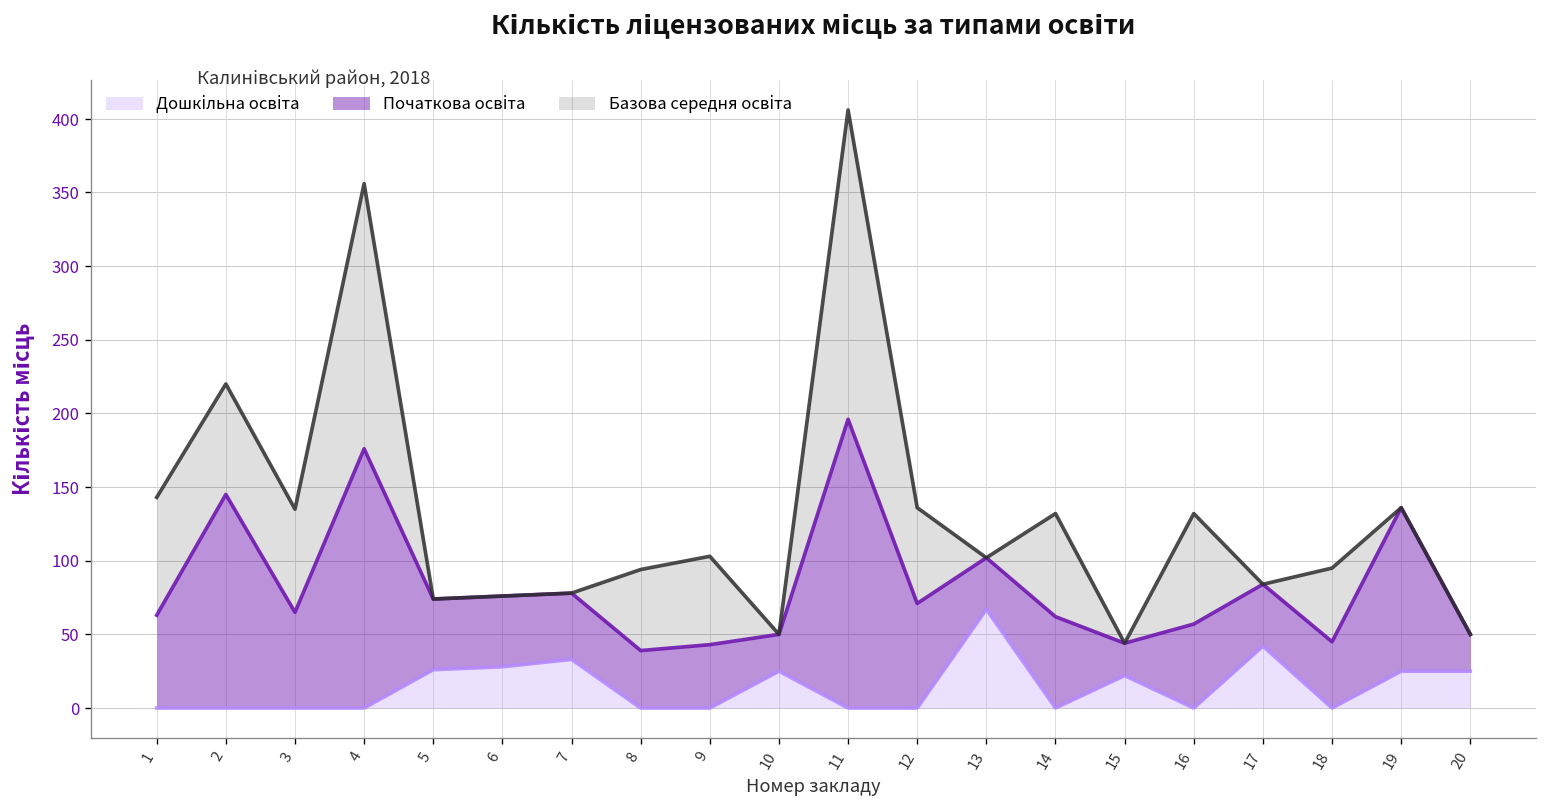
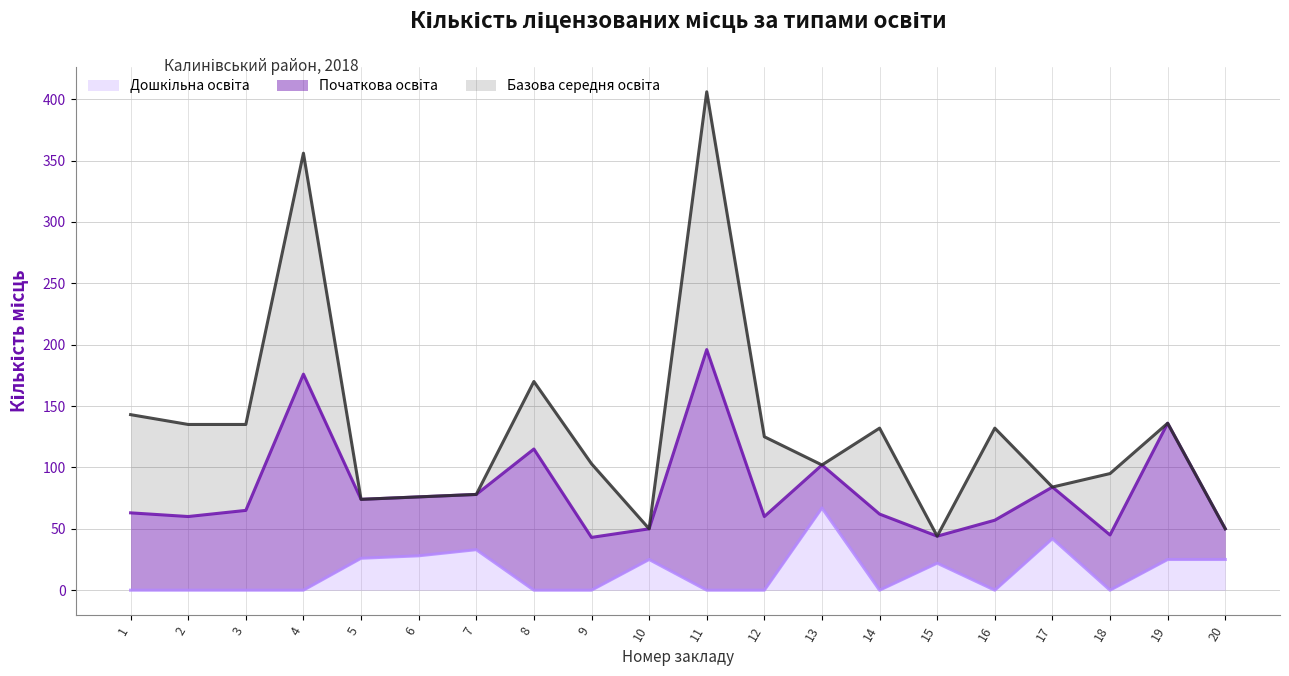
Початкова освіта, 2: 145 -> 60
Початкова освіта, 8: 39 -> 115
Початкова освіта, 12: 71 -> 60
